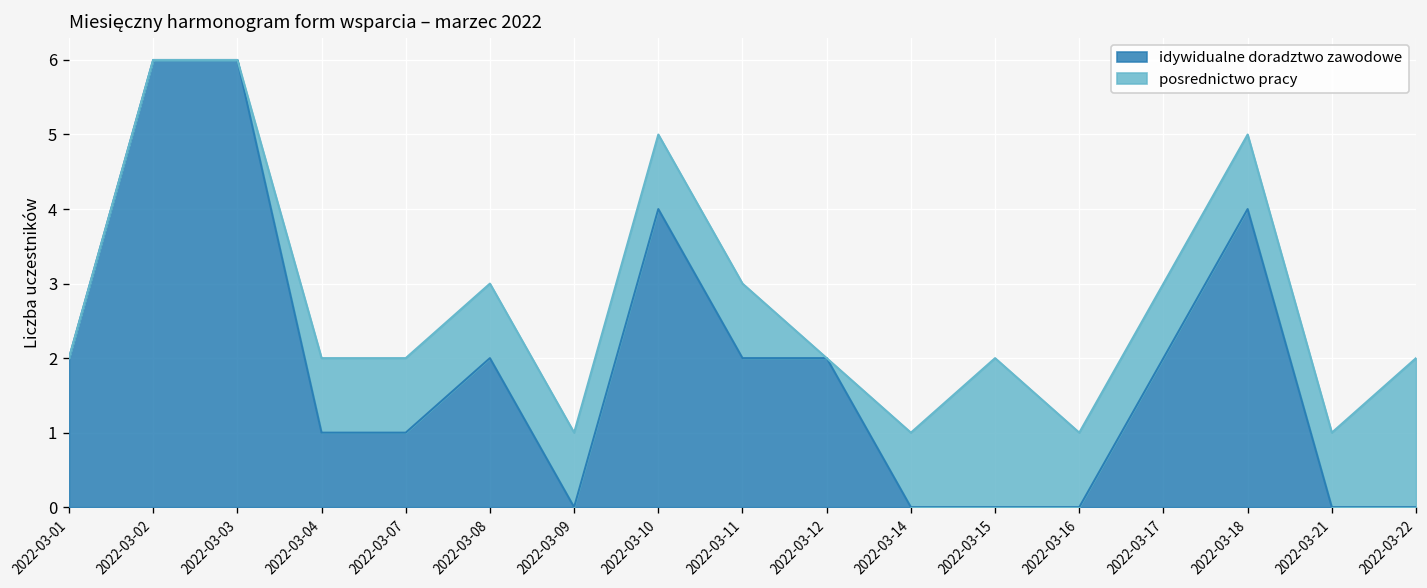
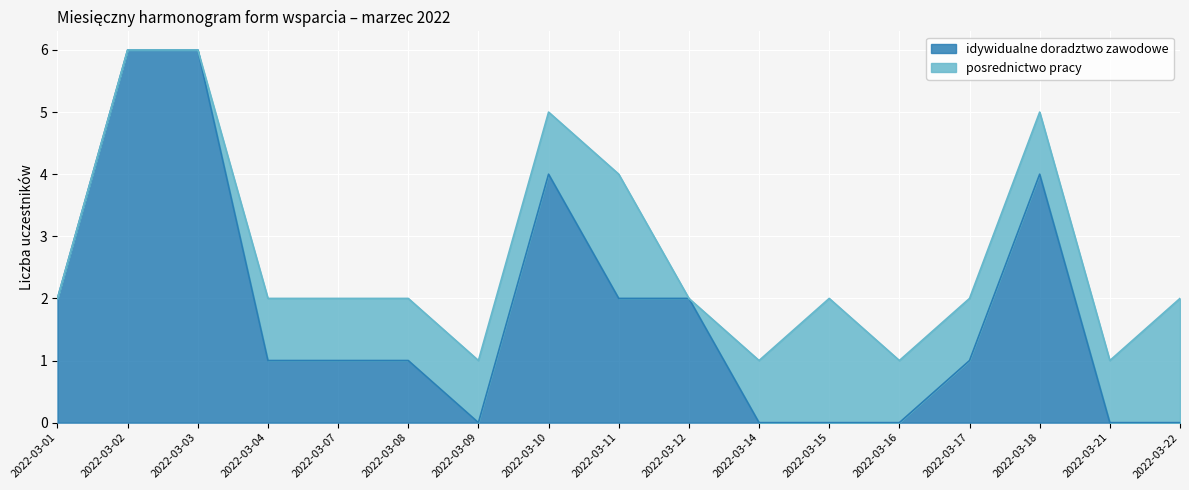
idywidualne doradztwo zawodowe, 2022-03-08: 2 -> 1
posrednictwo pracy, 2022-03-11: 1 -> 2
idywidualne doradztwo zawodowe, 2022-03-17: 2 -> 1
